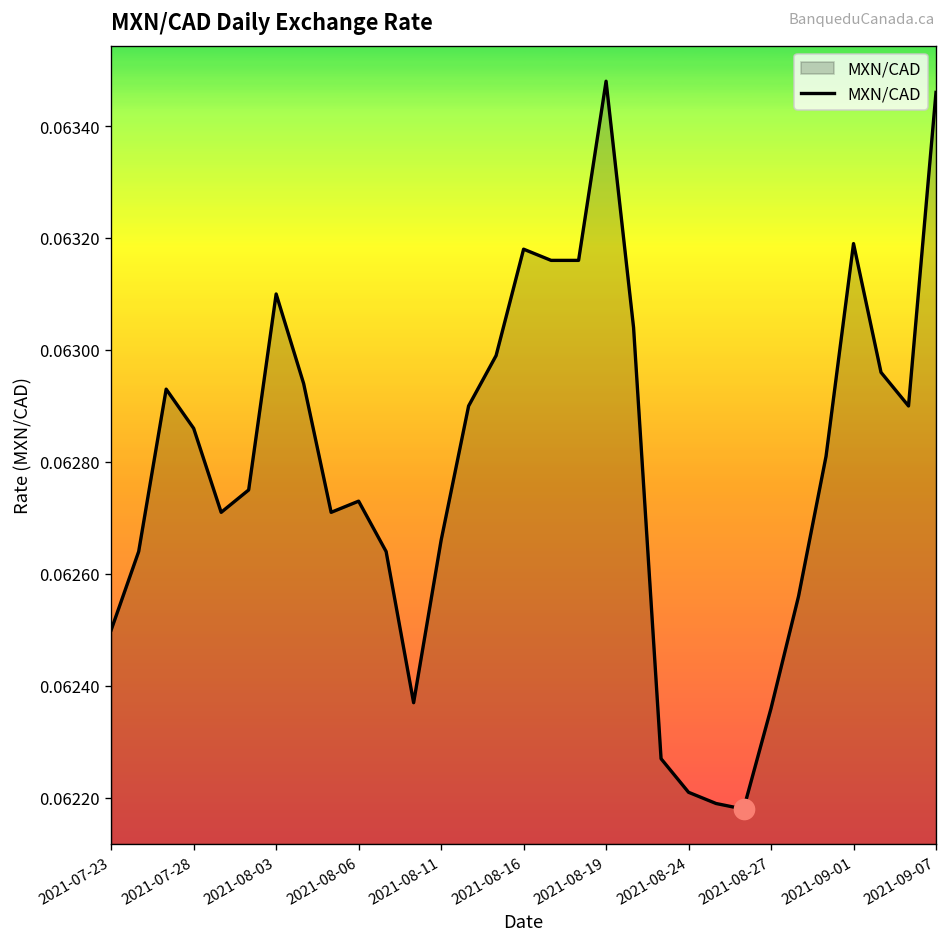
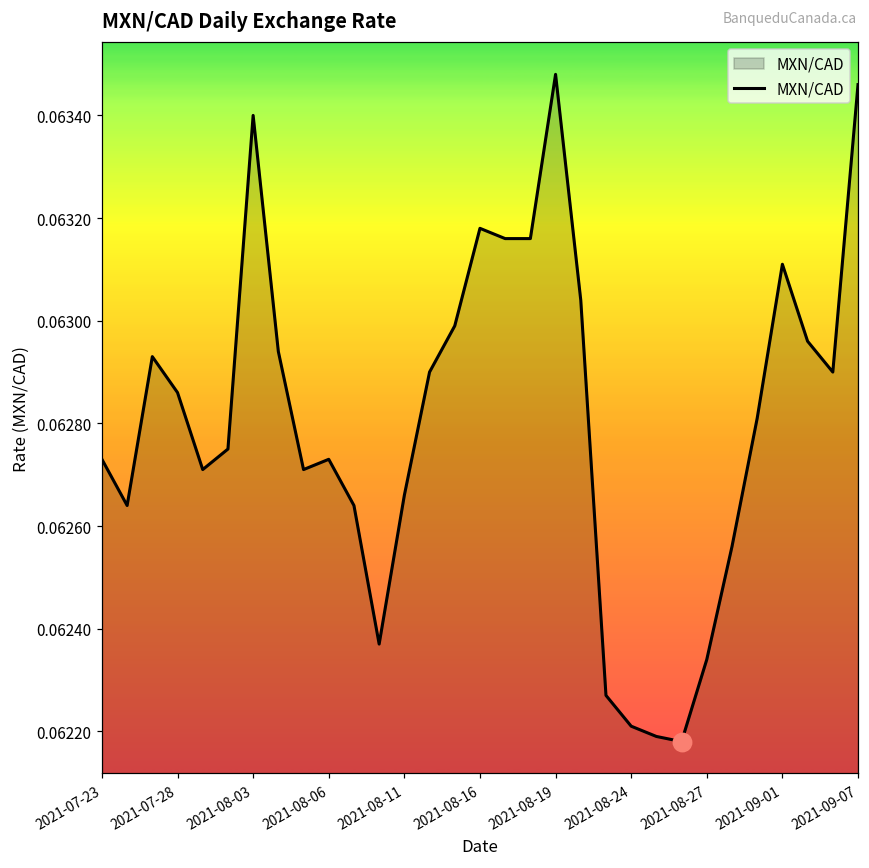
MXN/CAD, 2021-07-23: 0.06250 -> 0.06273
MXN/CAD, 2021-08-03: 0.0631 -> 0.0634
MXN/CAD, 2021-08-27: 0.06236 -> 0.06234
MXN/CAD, 2021-09-01: 0.06319 -> 0.06311
